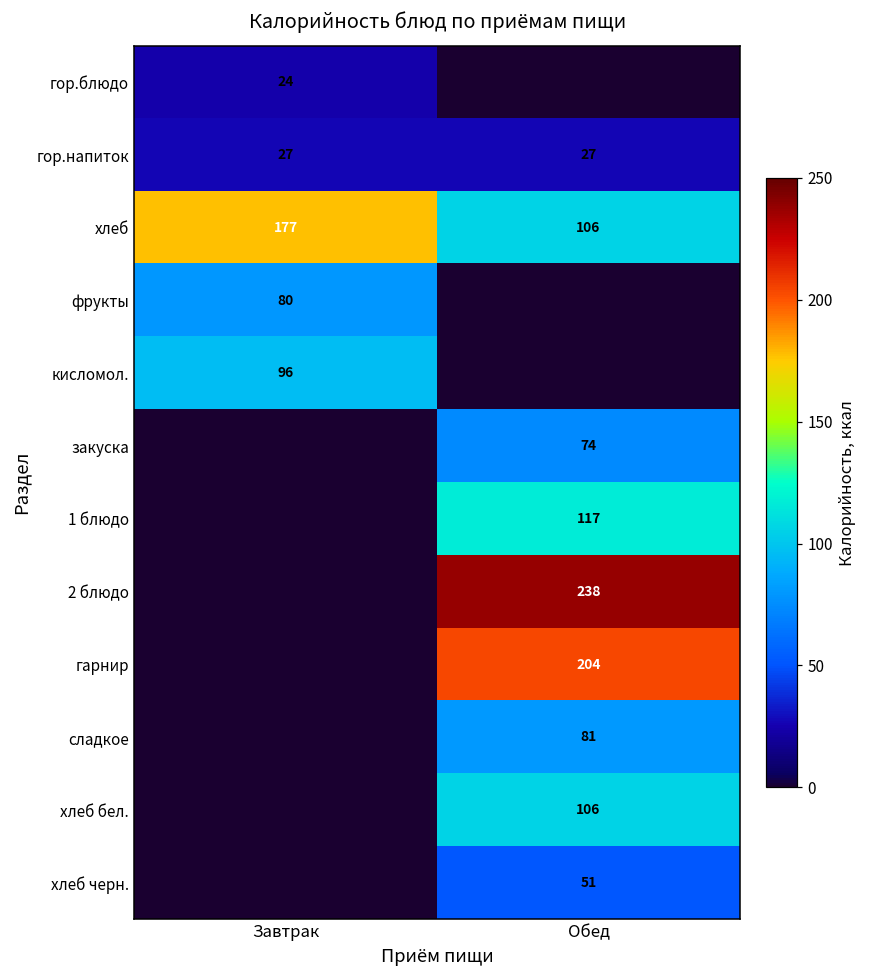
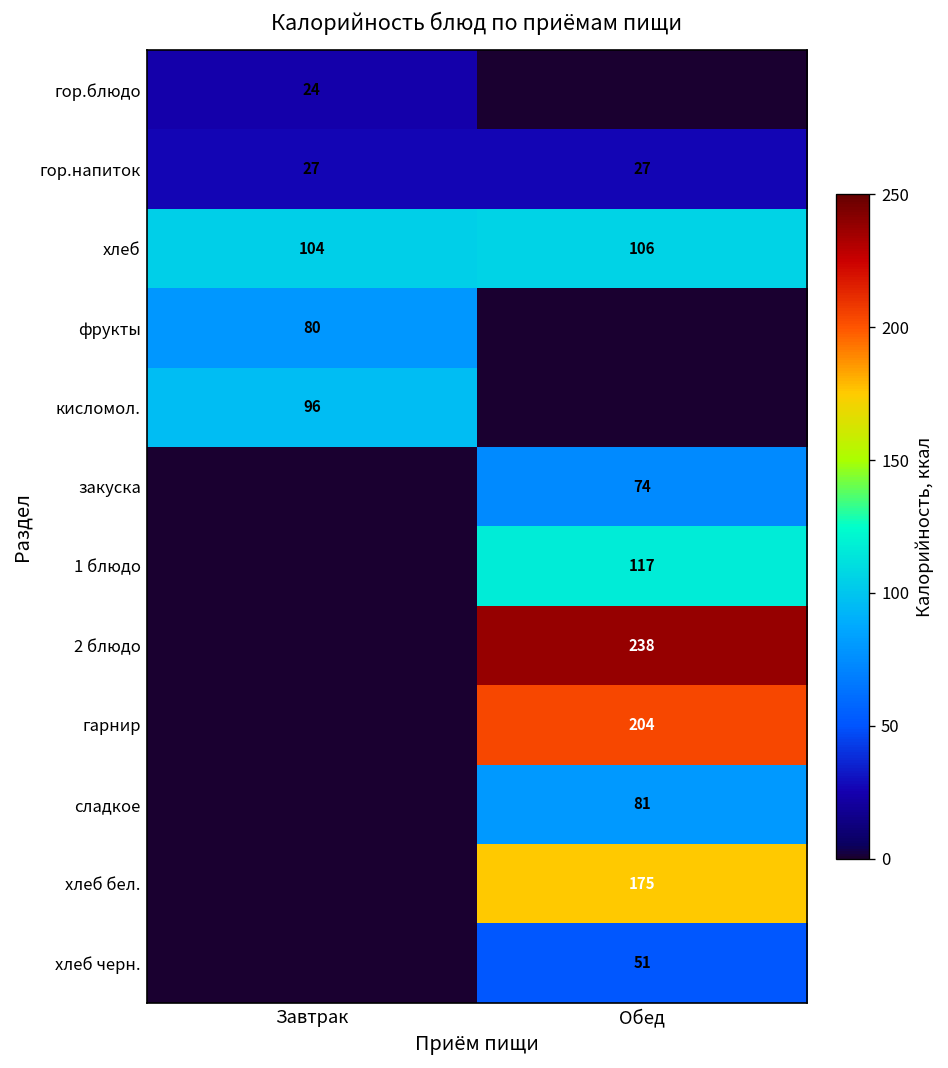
хлеб, Завтрак: 177 -> 104
хлеб бел., Обед: 106 -> 175
